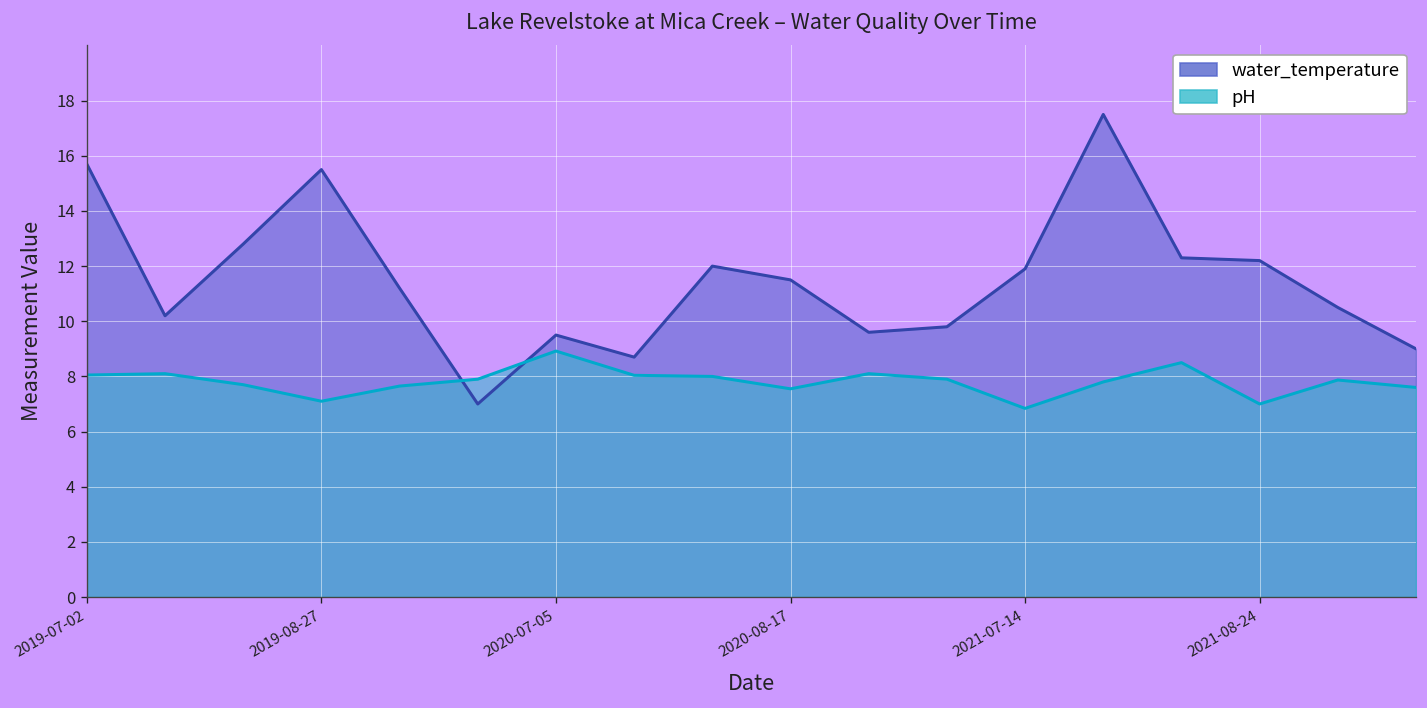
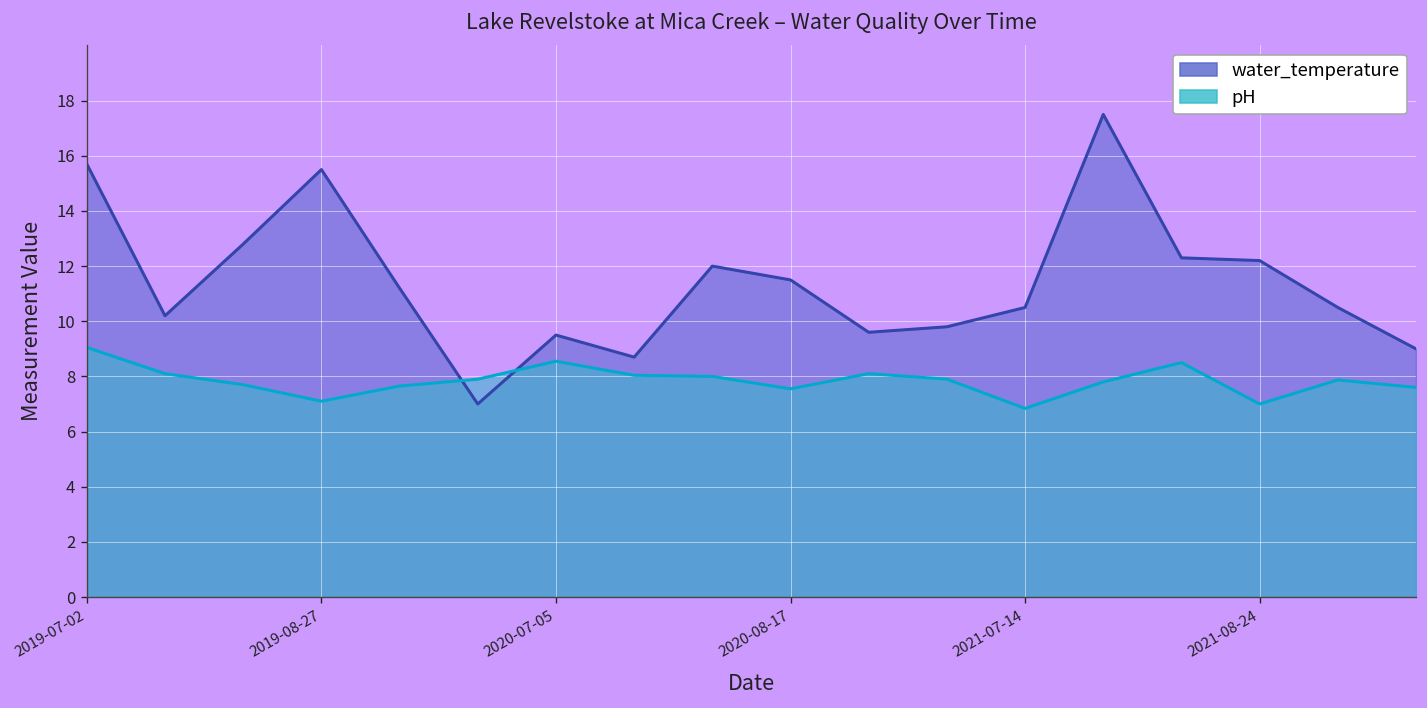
pH, 2019-07-02: 8.1 -> 9.1
pH, 2020-07-05: 8.9 -> 8.6
water_temperature, 2021-07-14: 11.9 -> 10.5
